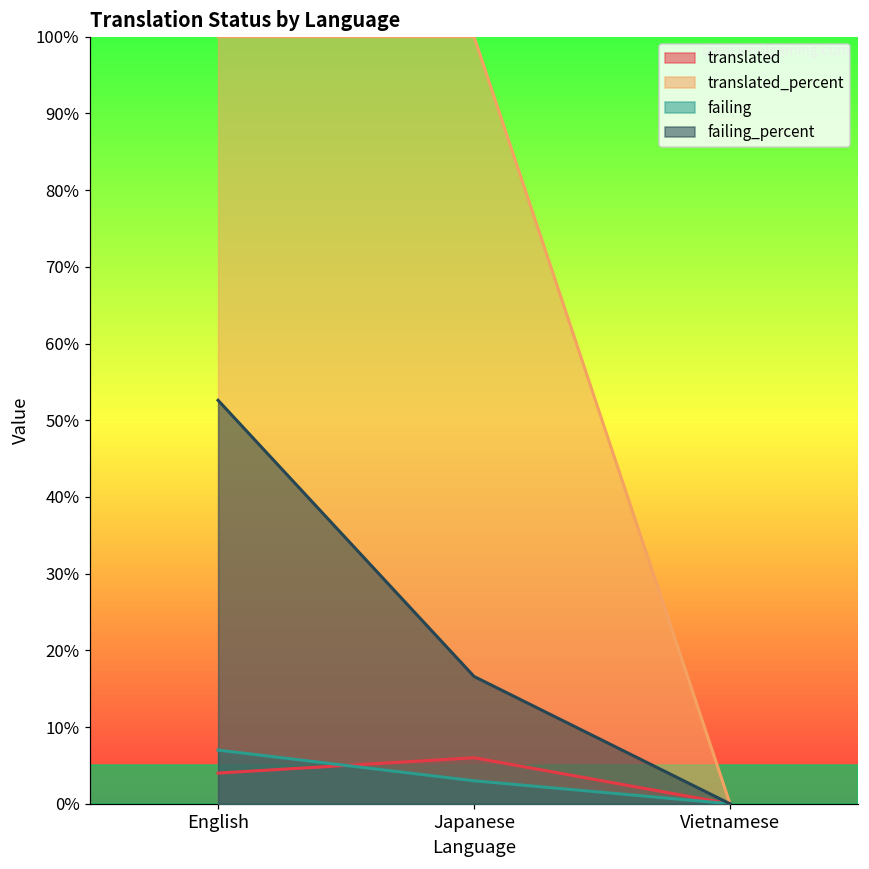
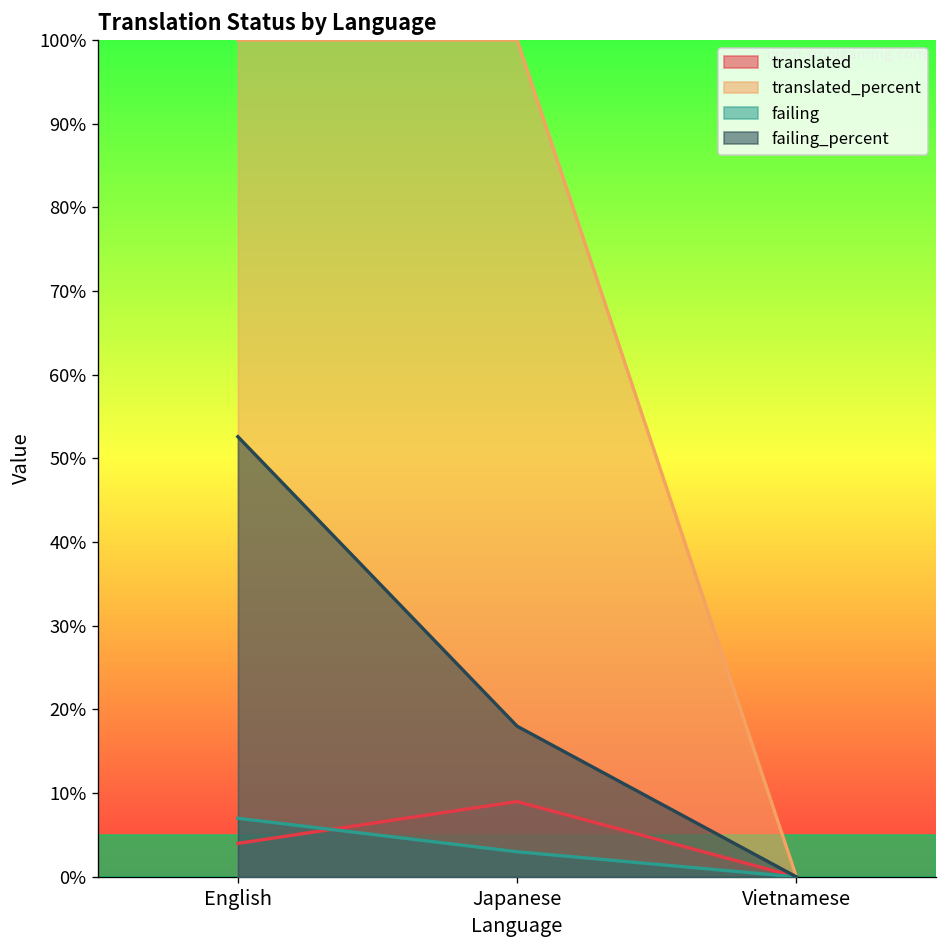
translated, Japanese: 6% -> 9%
failing_percent, Japanese: 17% -> 18%
